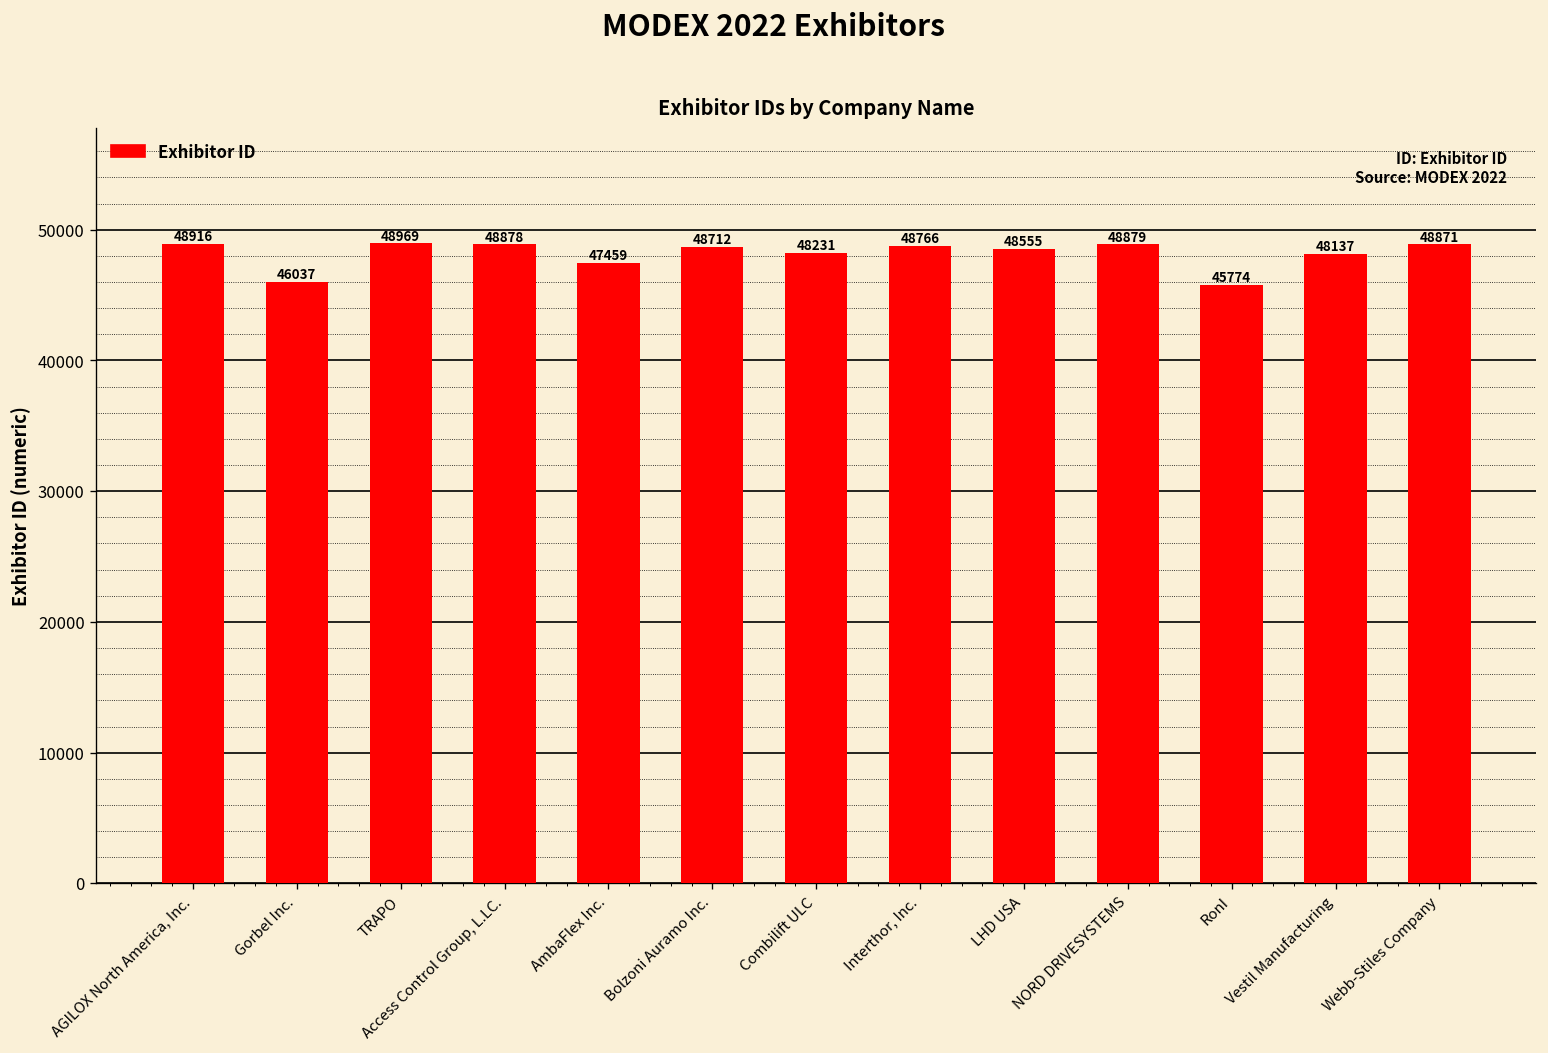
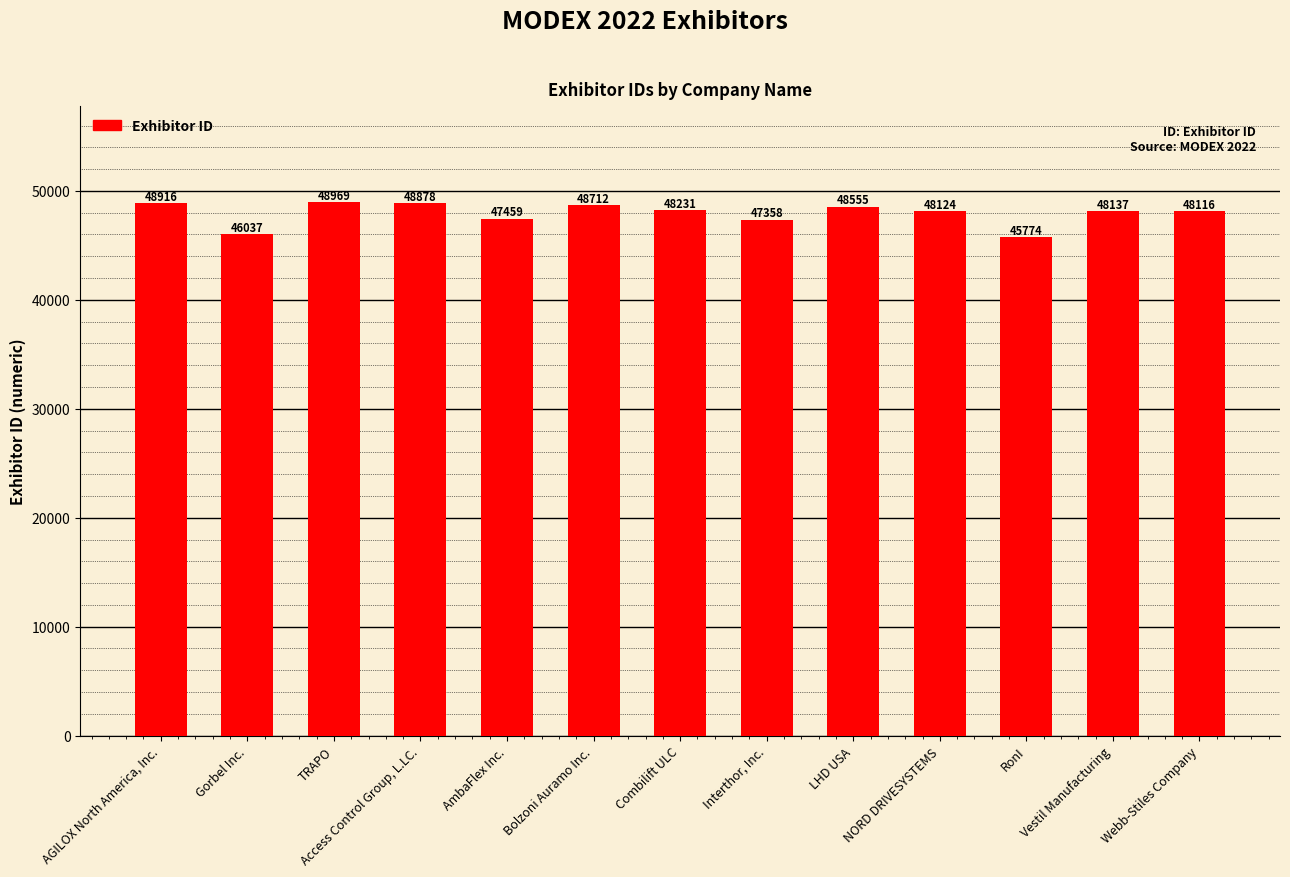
Interthor, Inc.: 48766 -> 47358
NORD DRIVESYSTEMS: 48879 -> 48124
Webb-Stiles Company: 48871 -> 48116
